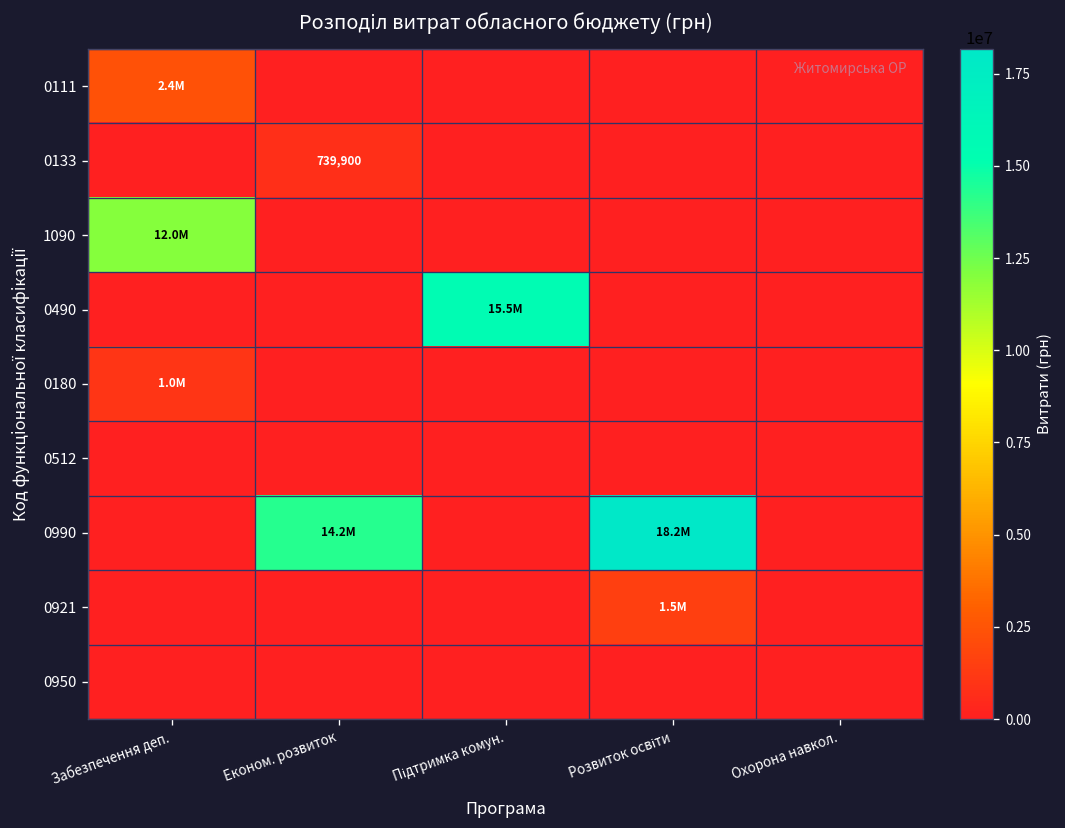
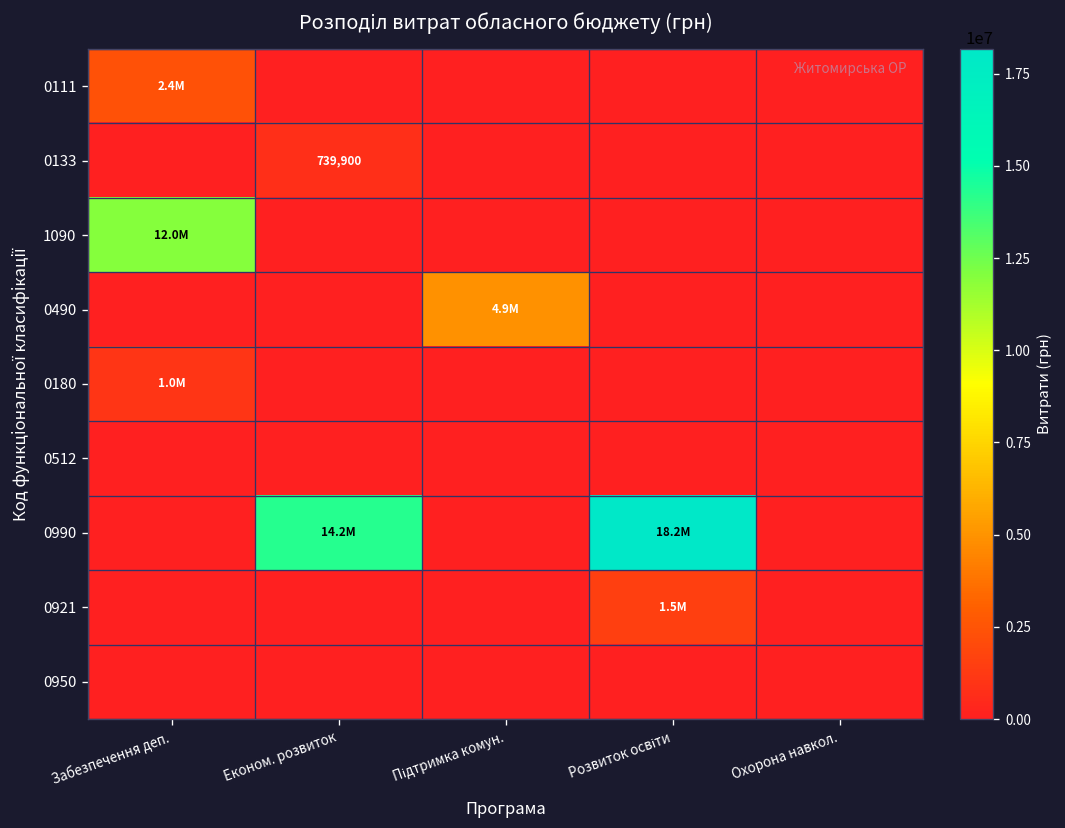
0490, Підтримка комун.: 15.5M -> 4.9M
